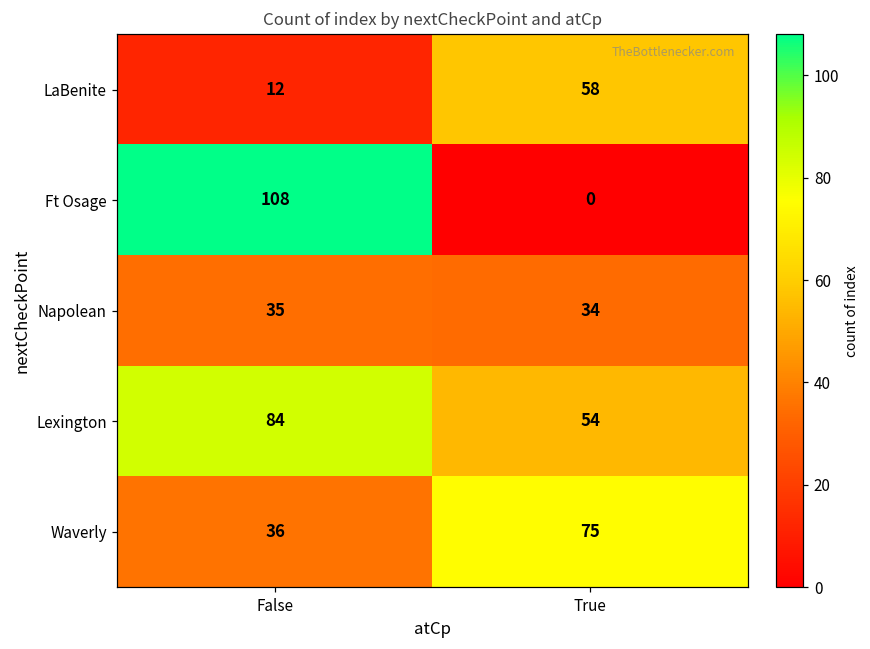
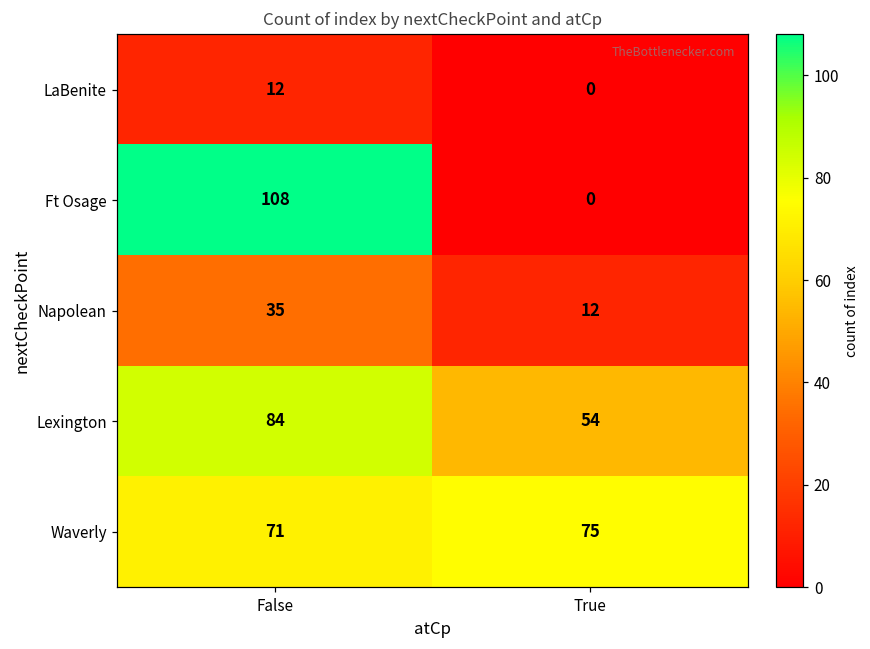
LaBenite, True: 58 -> 0
Napolean, True: 34 -> 12
Waverly, False: 36 -> 71
